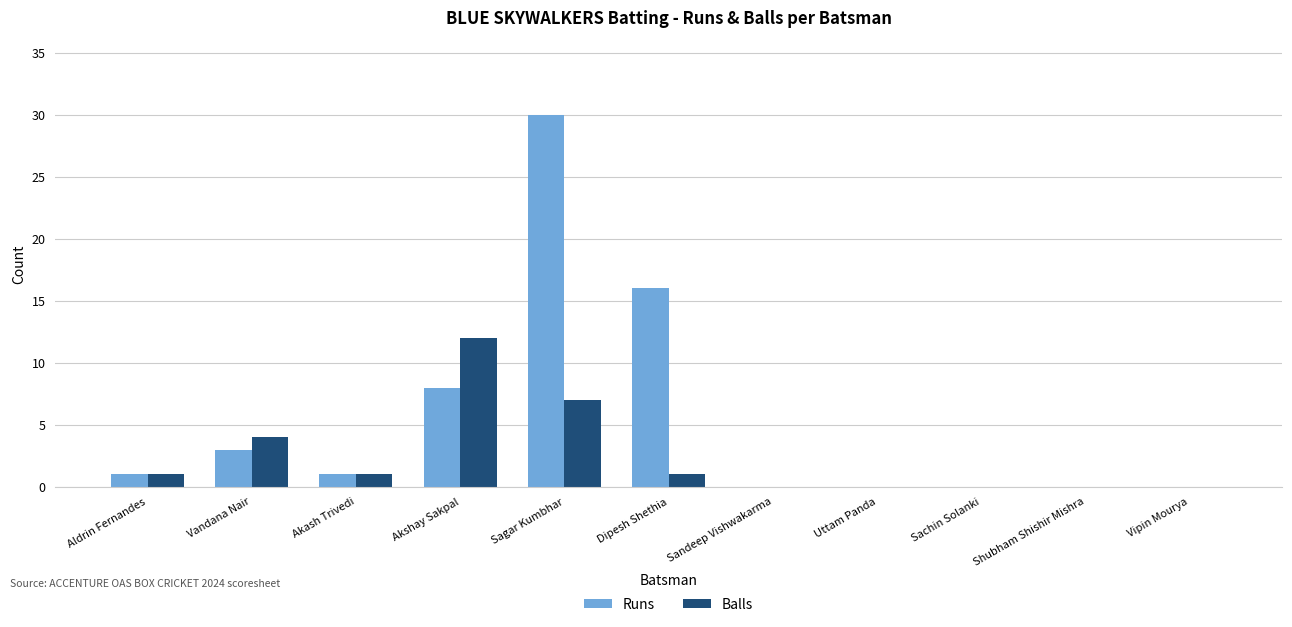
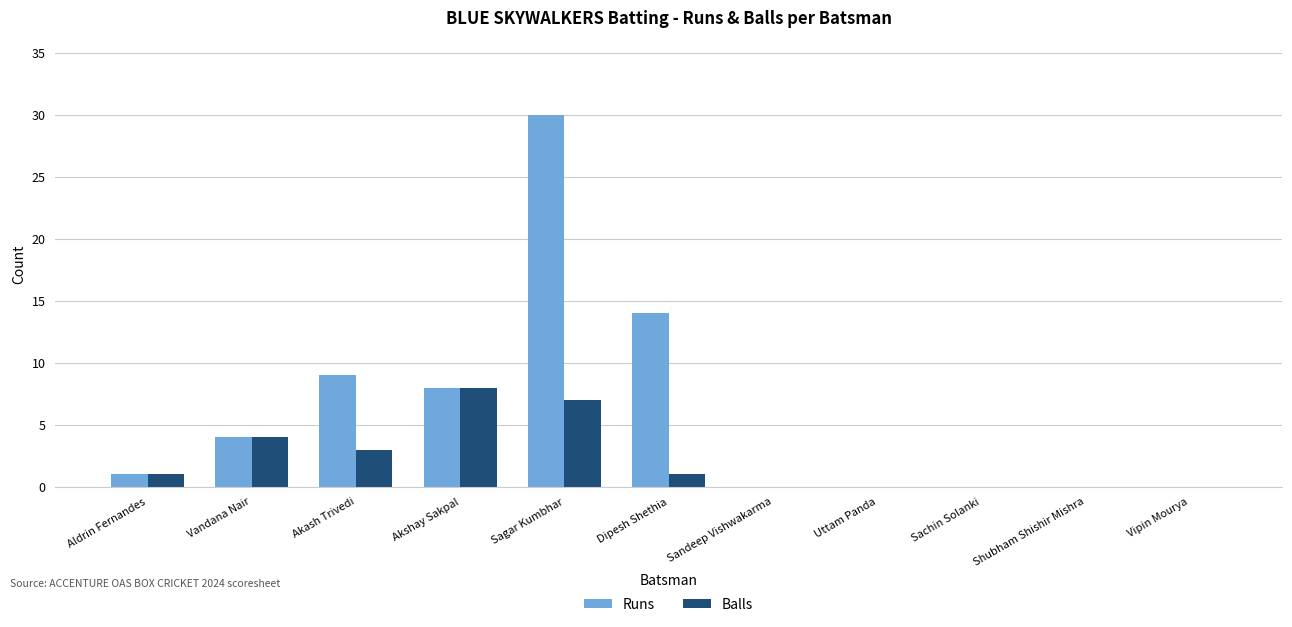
Runs, Vandana Nair: 3 -> 4
Runs, Akash Trivedi: 1 -> 9
Balls, Akash Trivedi: 1 -> 3
Balls, Akshay Sakpal: 12 -> 8
Runs, Dipesh Shethia: 16 -> 14
